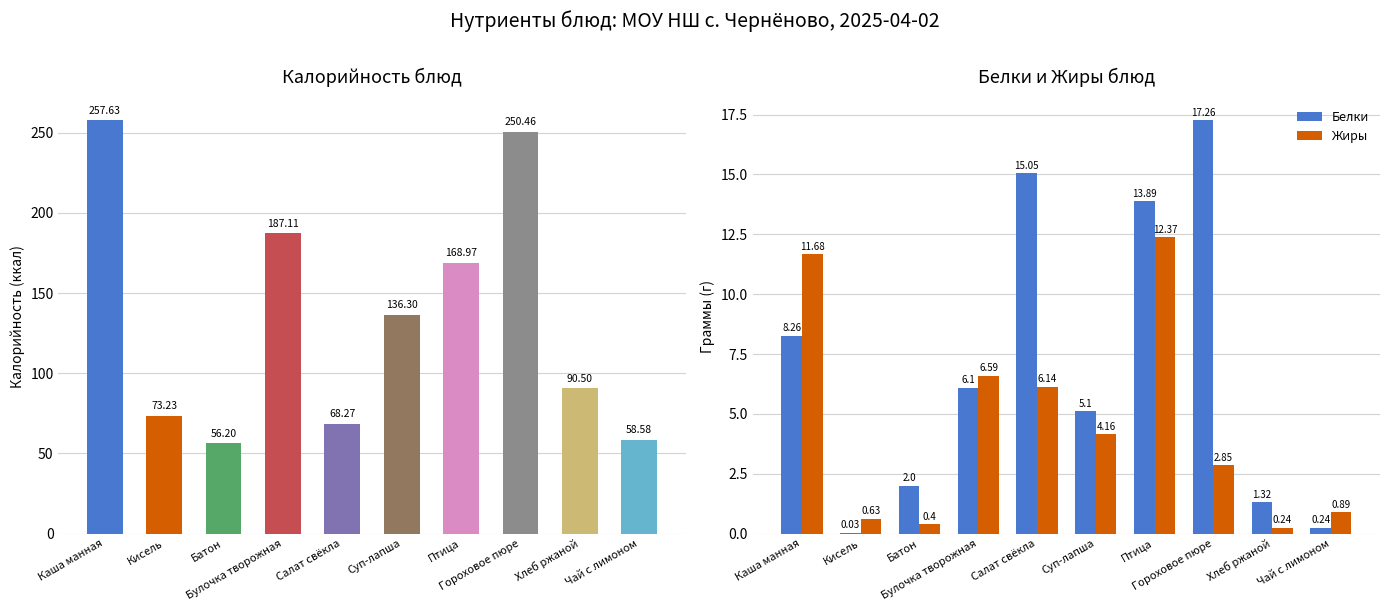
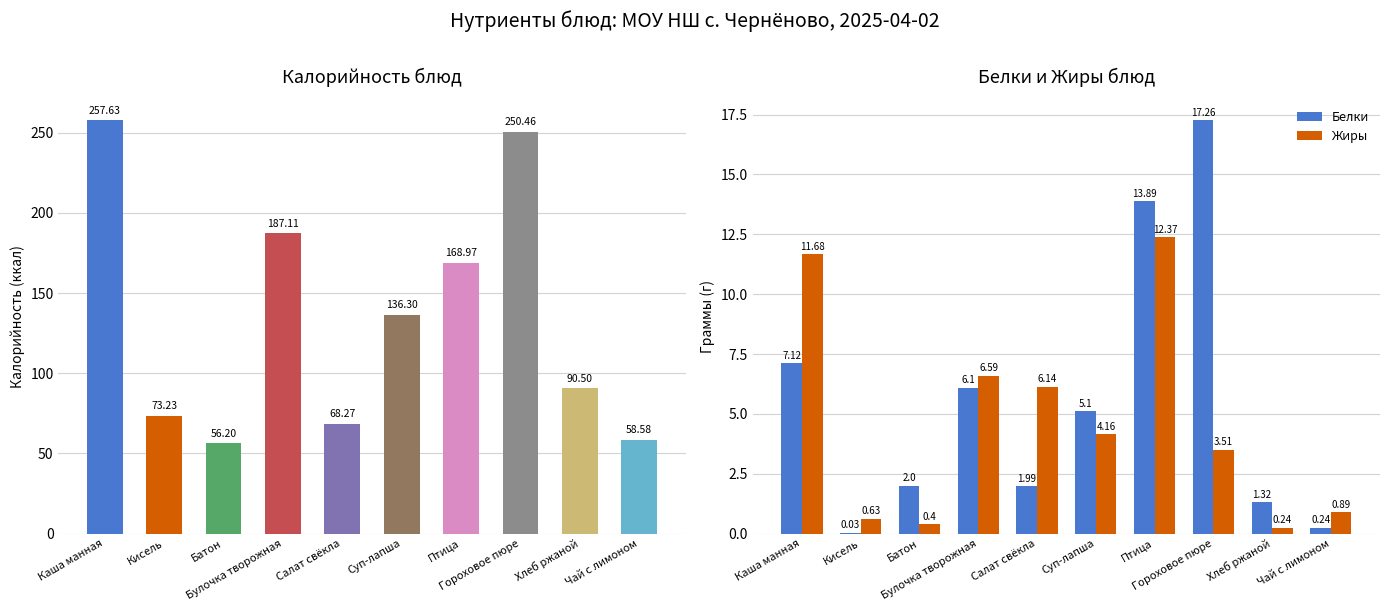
Белки и Жиры блюд, Белки, Каша манная: 8.26 -> 7.12
Белки и Жиры блюд, Белки, Салат свёкла: 15.05 -> 1.99
Белки и Жиры блюд, Жиры, Гороховое пюре: 2.85 -> 3.51
